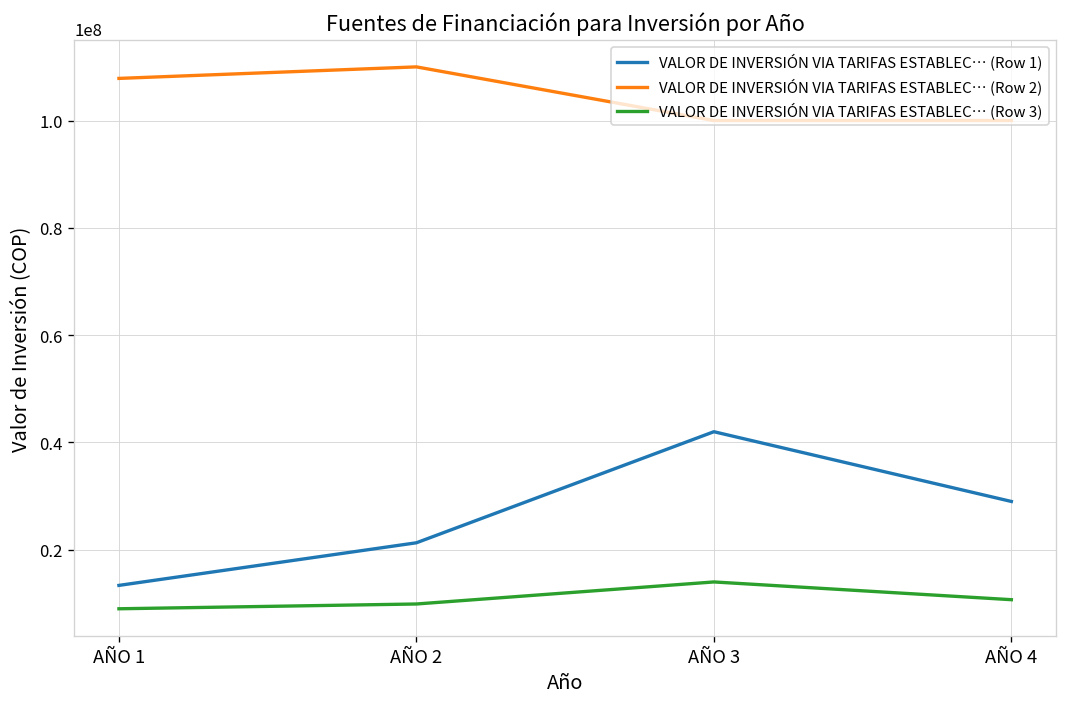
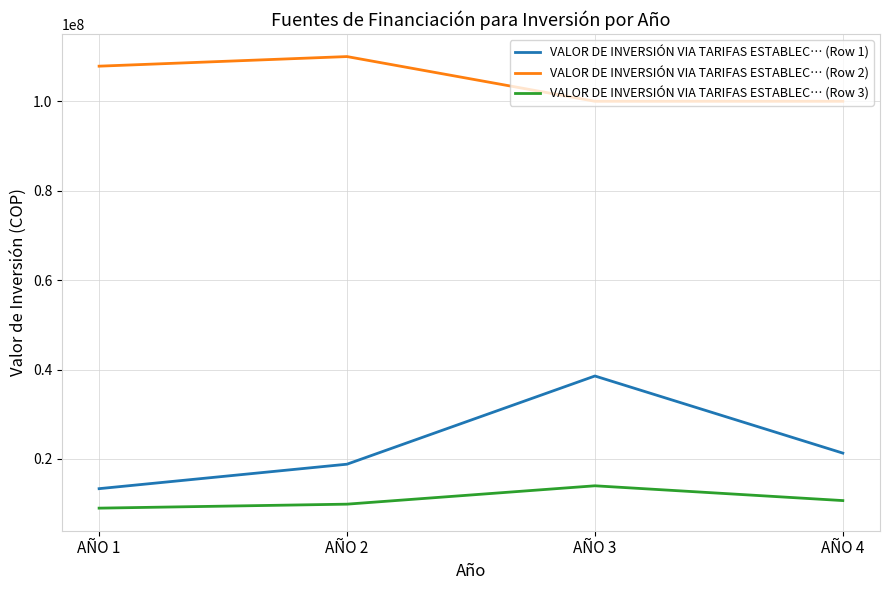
VALOR DE INVERSIÓN VIA TARIFAS ESTABLEC… (Row 1), AÑO 2: 21000000 -> 19000000
VALOR DE INVERSIÓN VIA TARIFAS ESTABLEC… (Row 1), AÑO 3: 42000000 -> 39000000
VALOR DE INVERSIÓN VIA TARIFAS ESTABLEC… (Row 1), AÑO 4: 29000000 -> 21000000
